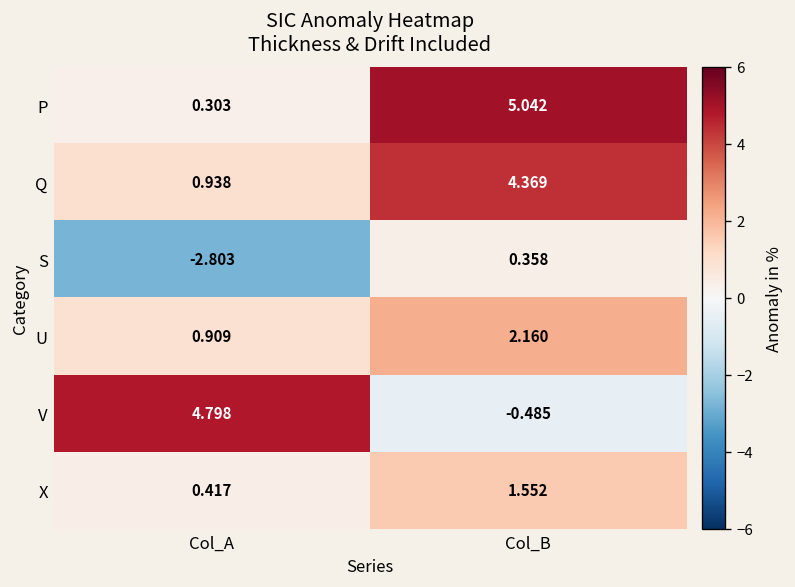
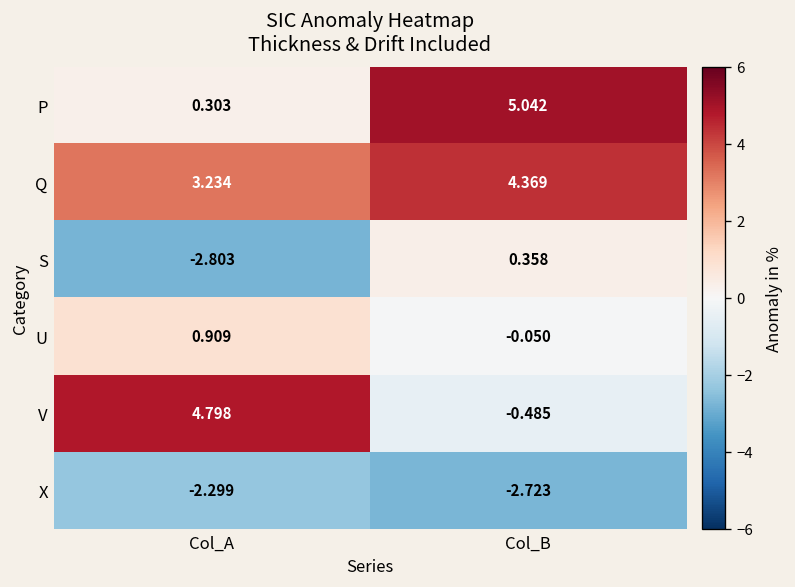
Q, Col_A: 0.938 -> 3.234
U, Col_B: 2.160 -> -0.050
X, Col_A: 0.417 -> -2.299
X, Col_B: 1.552 -> -2.723
